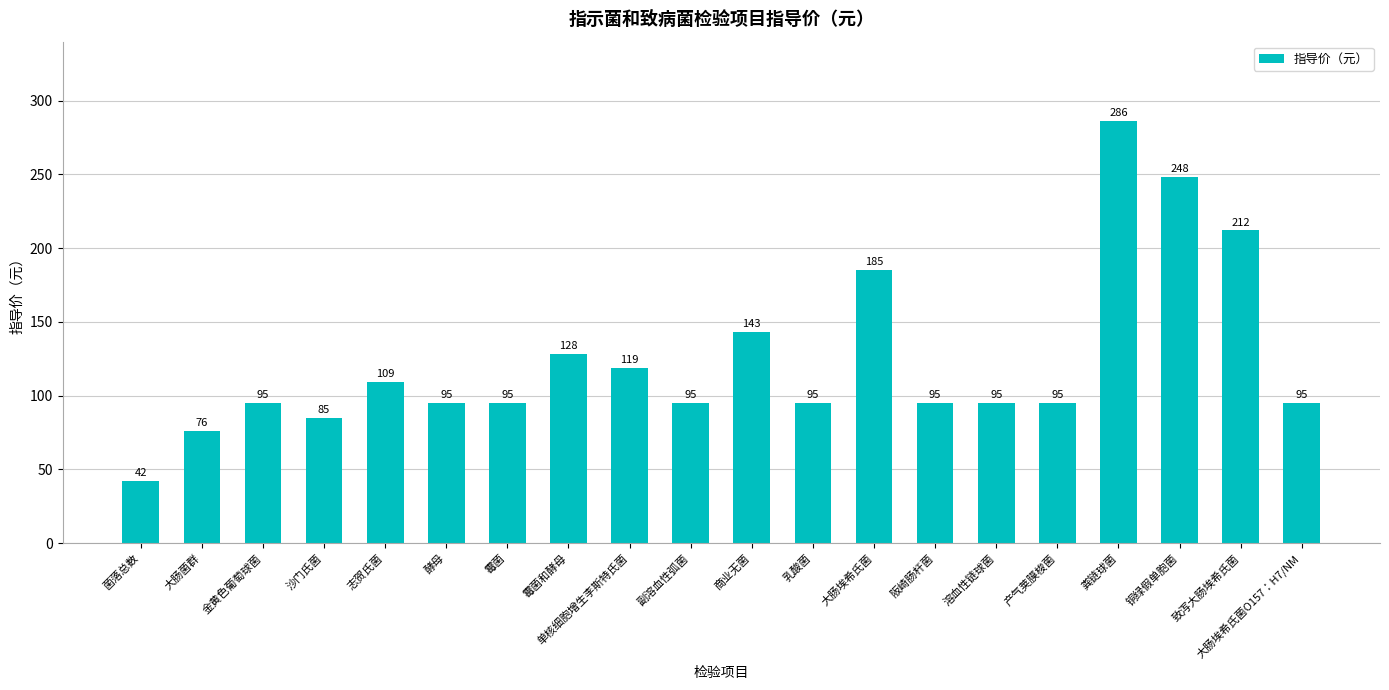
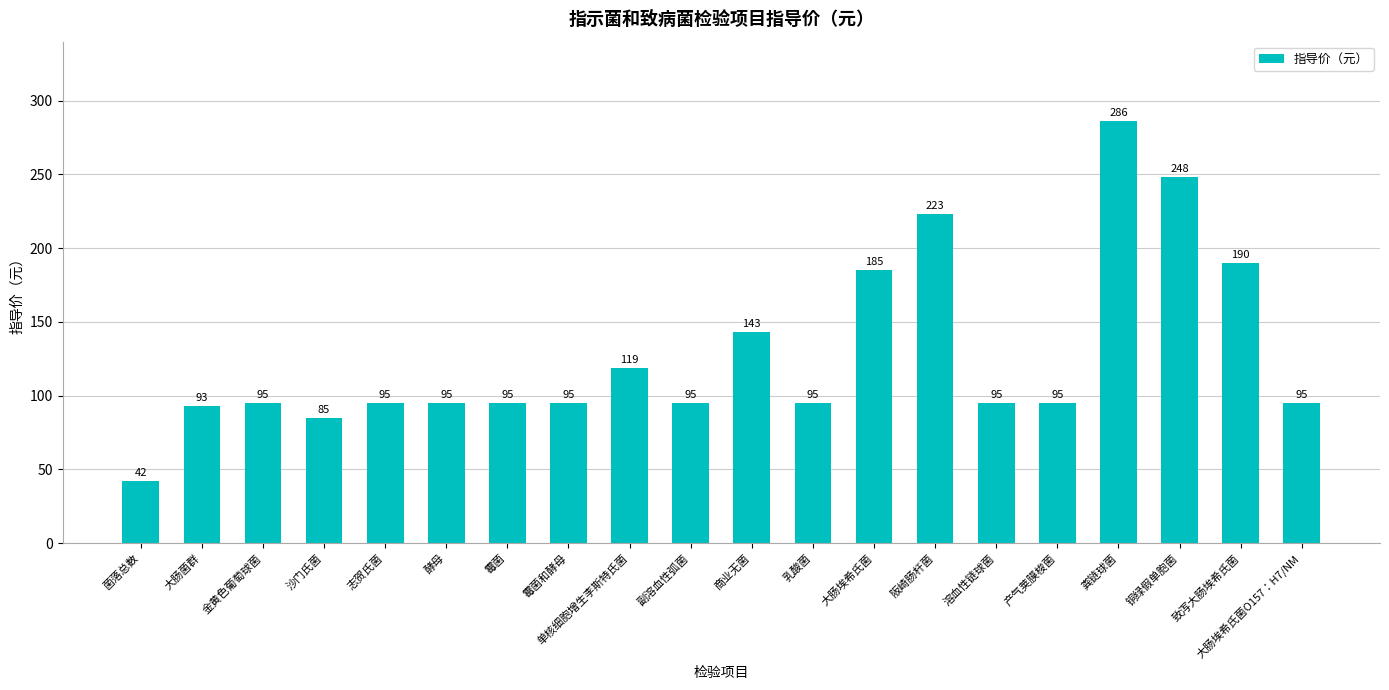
大肠菌群: 76 -> 93
志贺氏菌: 109 -> 95
霉菌和酵母: 128 -> 95
阪崎肠杆菌: 95 -> 223
致泻大肠埃希氏菌: 212 -> 190
